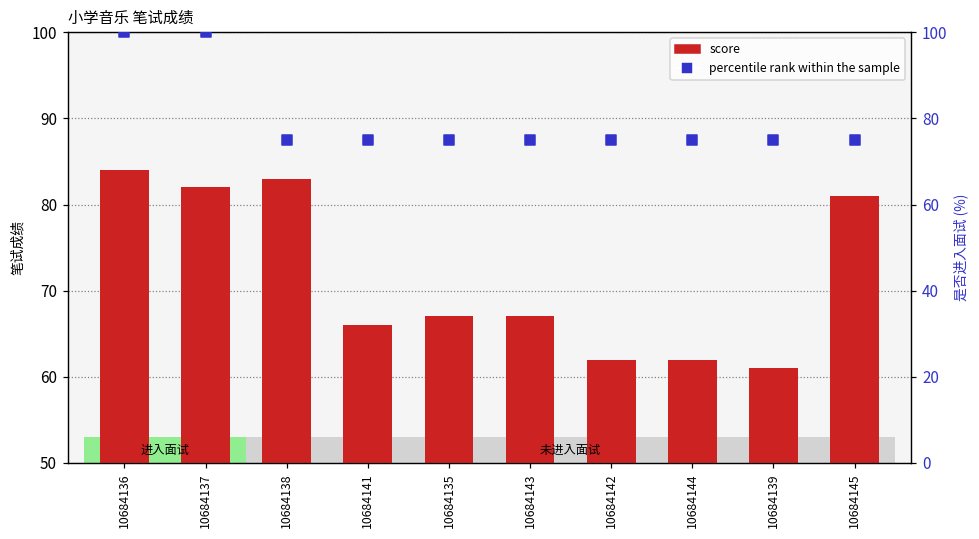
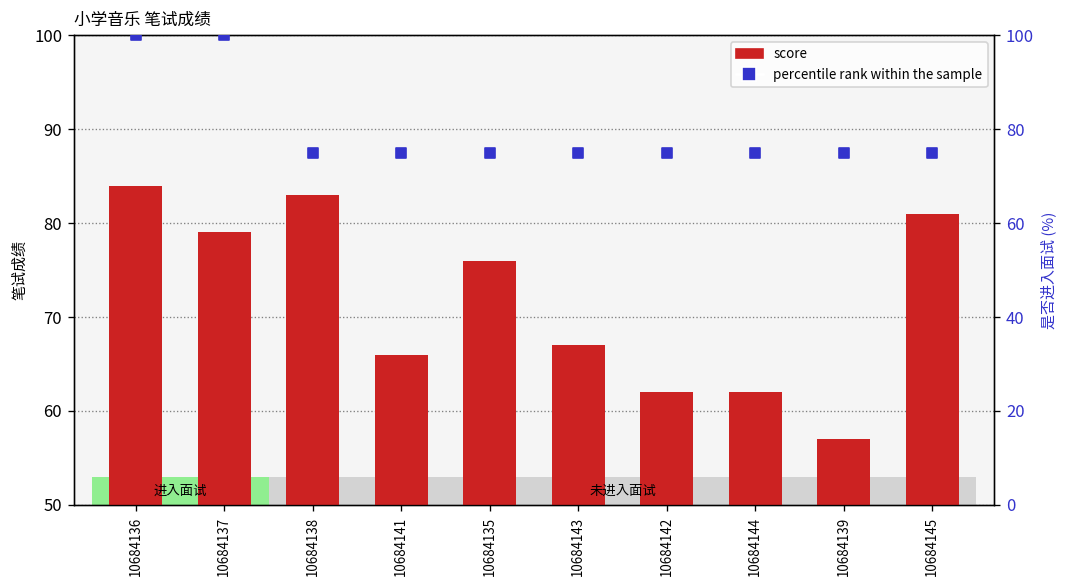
score, 10684137: 82 -> 79
score, 10684135: 67 -> 76
score, 10684139: 61 -> 57
